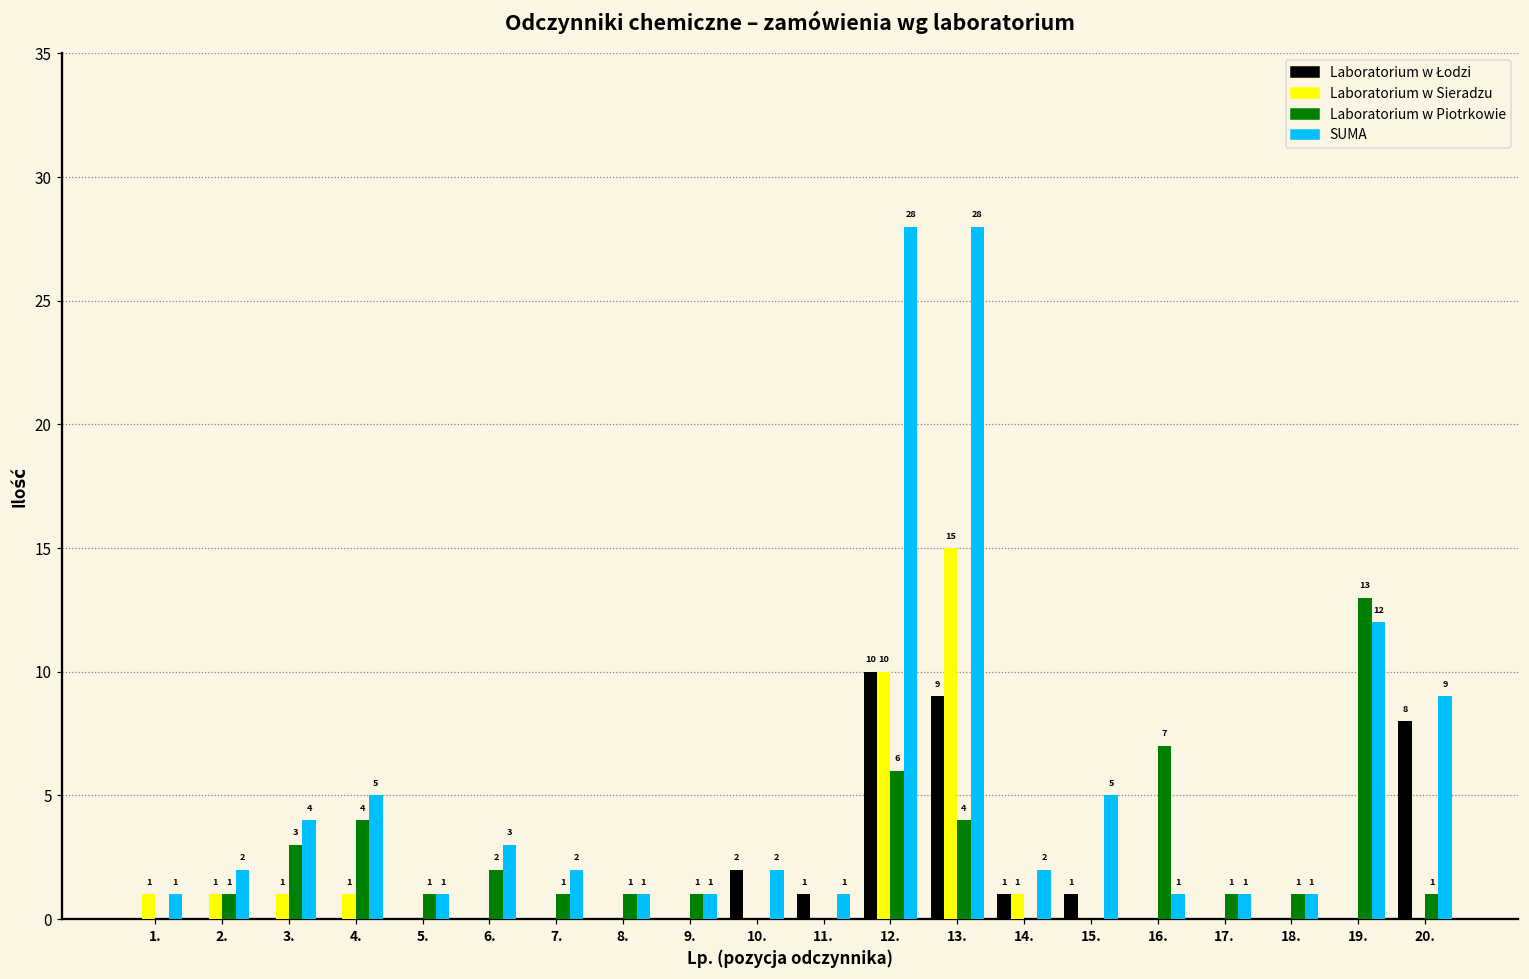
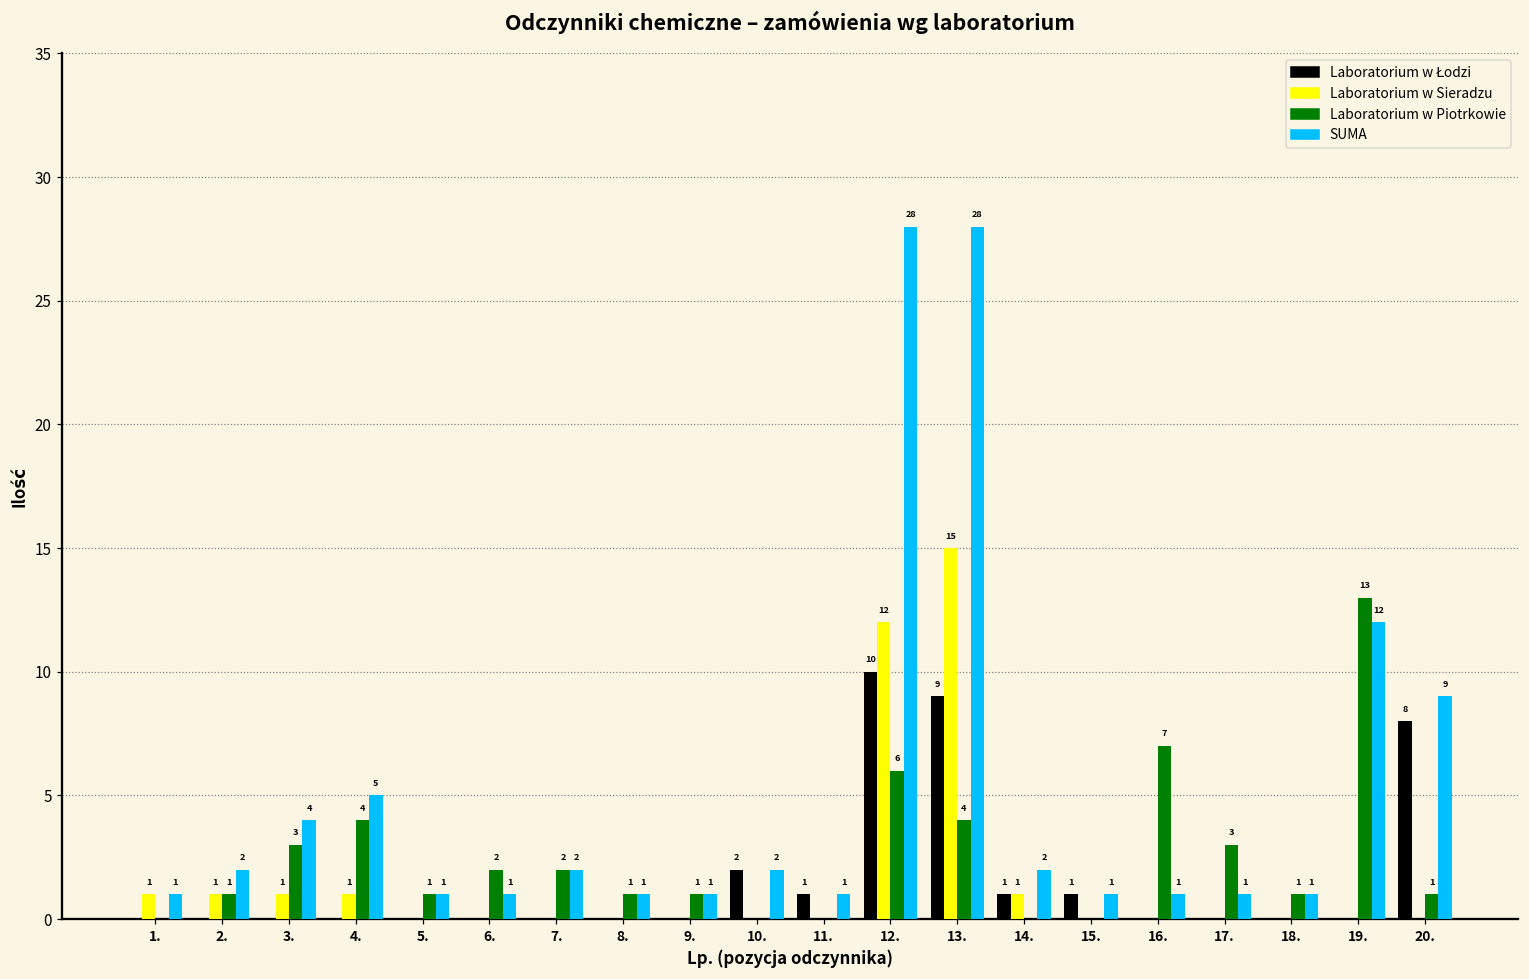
SUMA, 6.: 3 -> 1
Laboratorium w Piotrkowie, 7.: 1 -> 2
Laboratorium w Sieradzu, 12.: 10 -> 12
SUMA, 15.: 5 -> 1
Laboratorium w Piotrkowie, 17.: 1 -> 3
